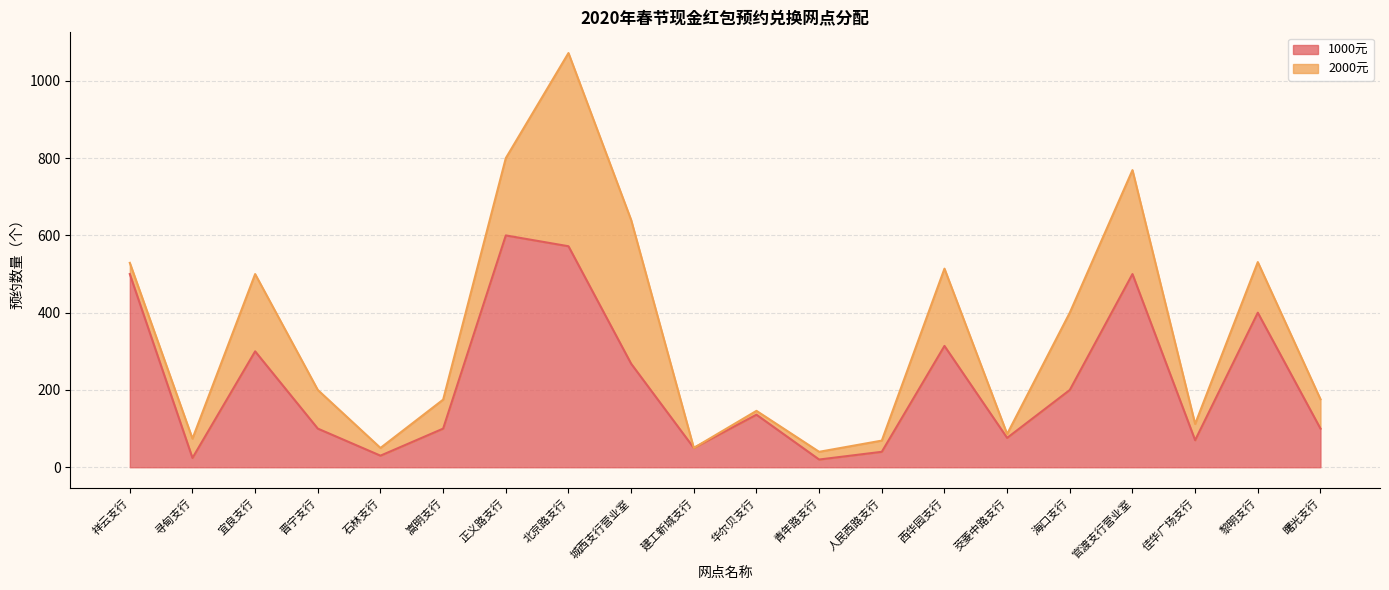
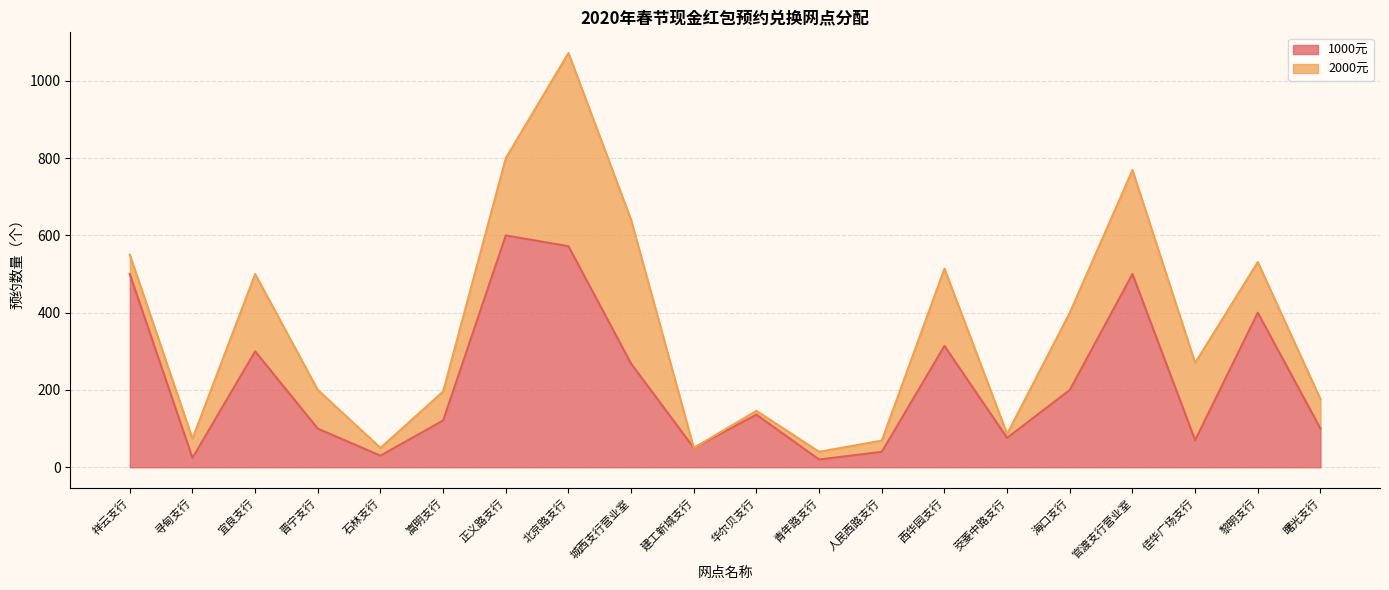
2000元, 祥云支行: 30 -> 50
1000元, 嵩明支行: 100 -> 120
2000元, 佳华广场支行: 40 -> 200
